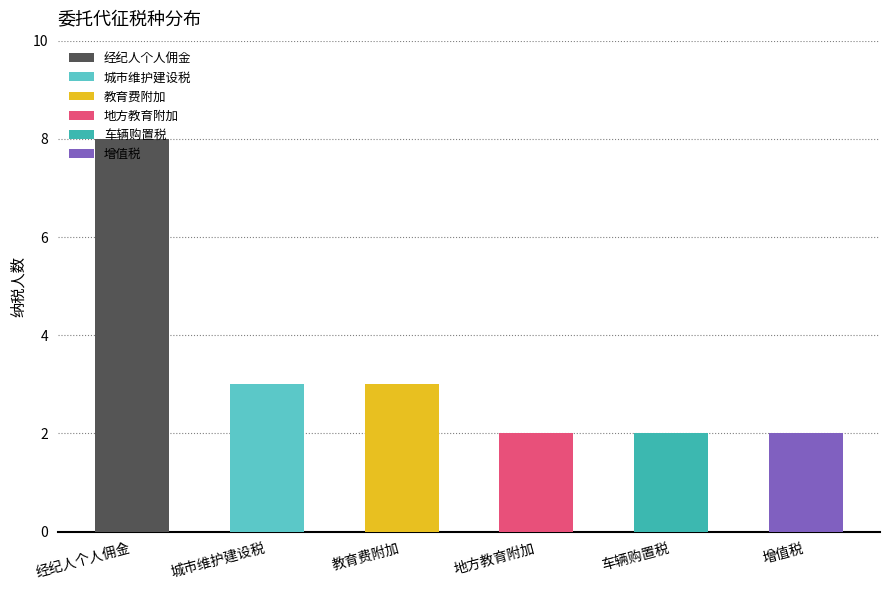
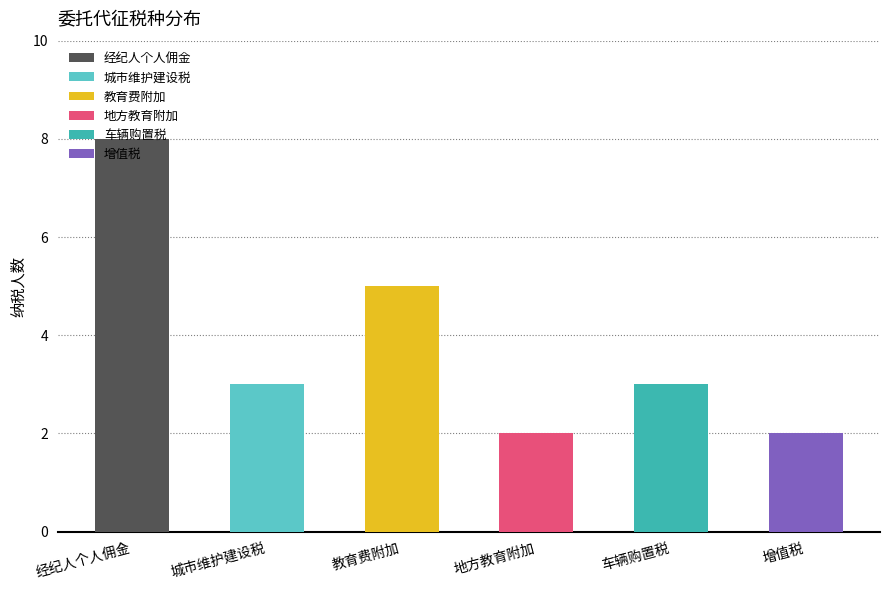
教育费附加: 3 -> 5
车辆购置税: 2 -> 3
